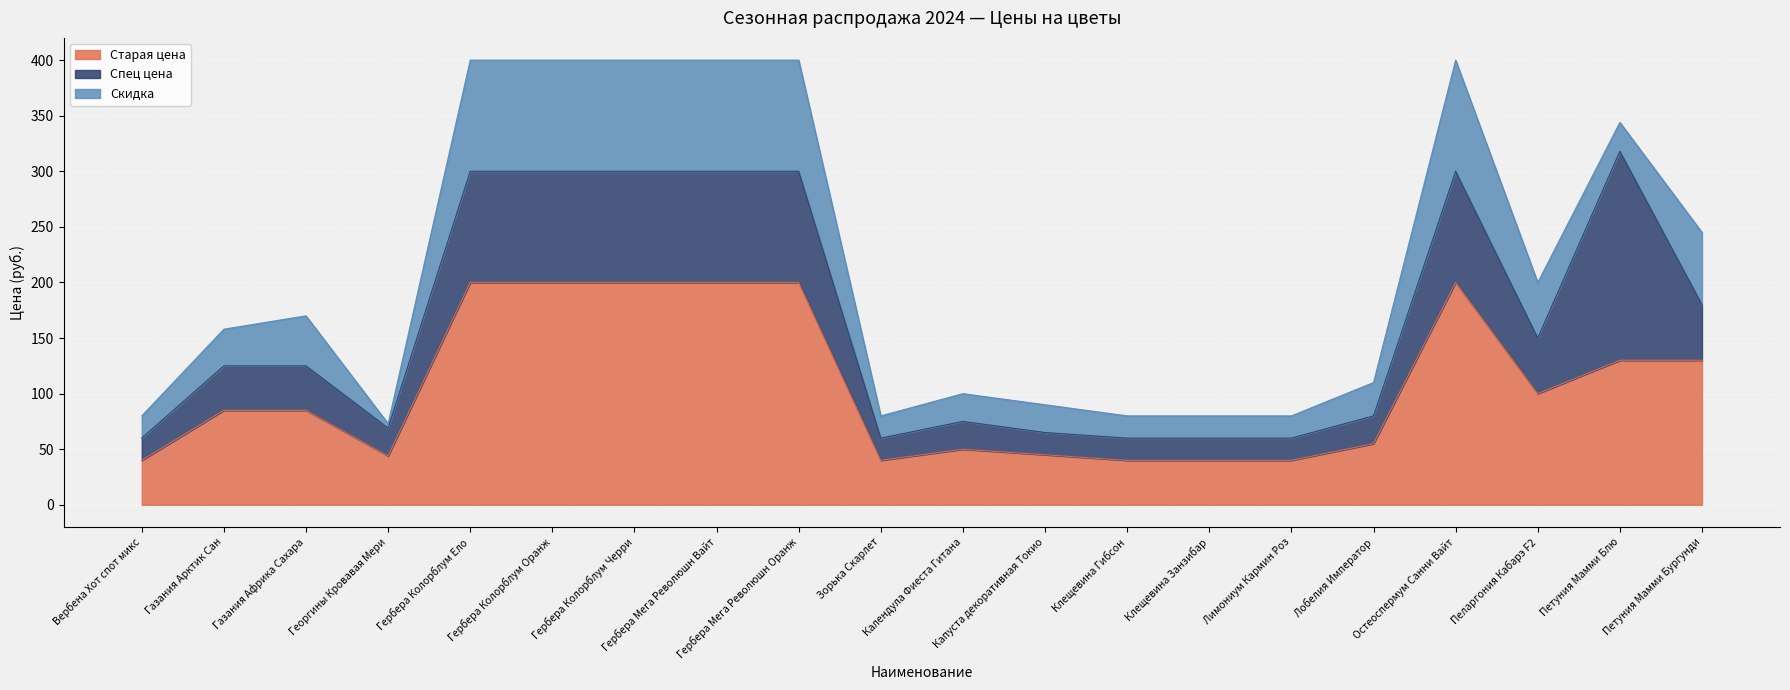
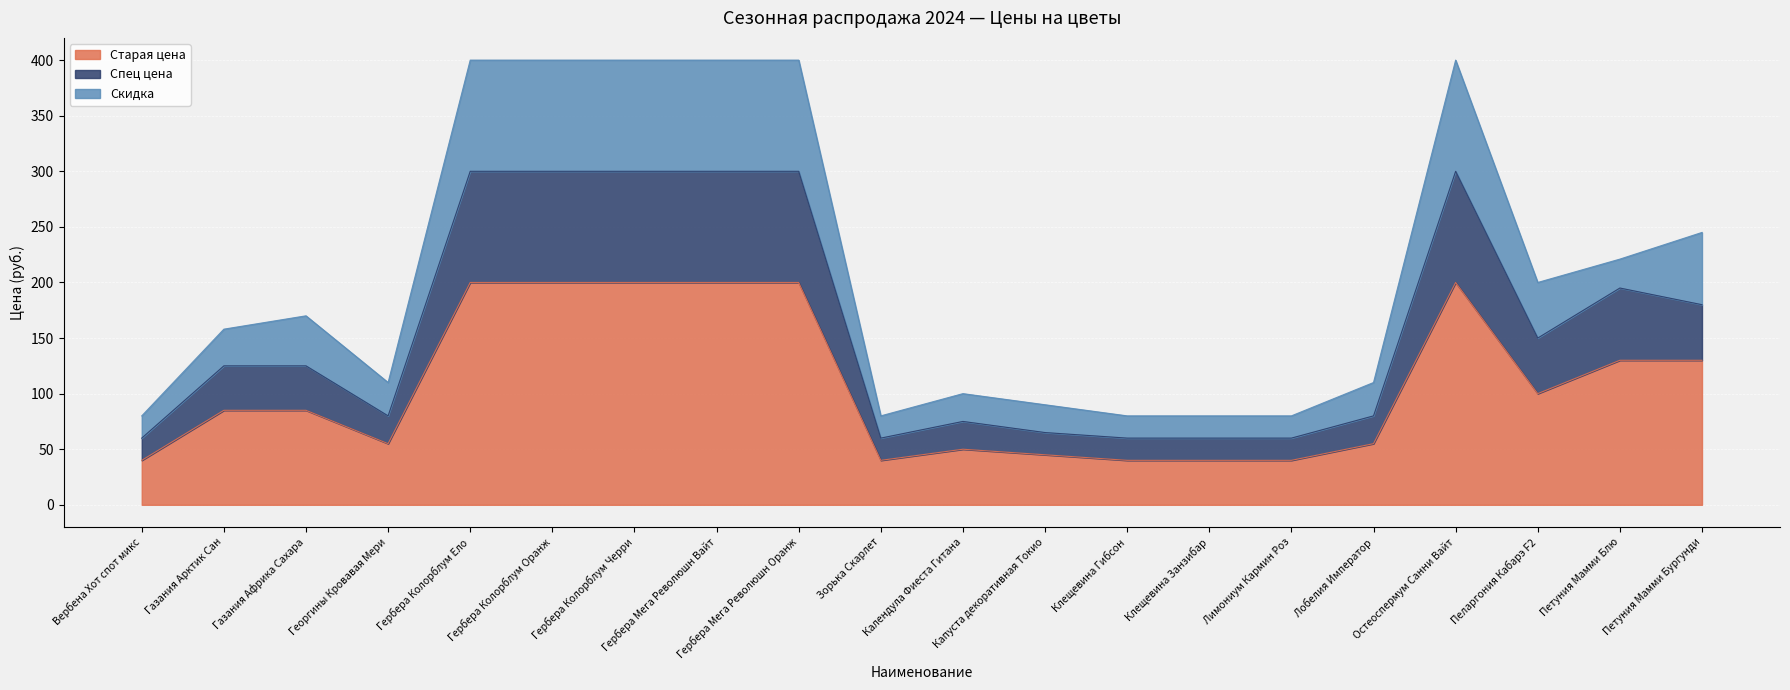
Старая цена, Георгины Кровавая Мери: 44 -> 55
Скидка, Георгины Кровавая Мери: 4 -> 30
Спец цена, Петуния Мамми Блю: 188 -> 65
